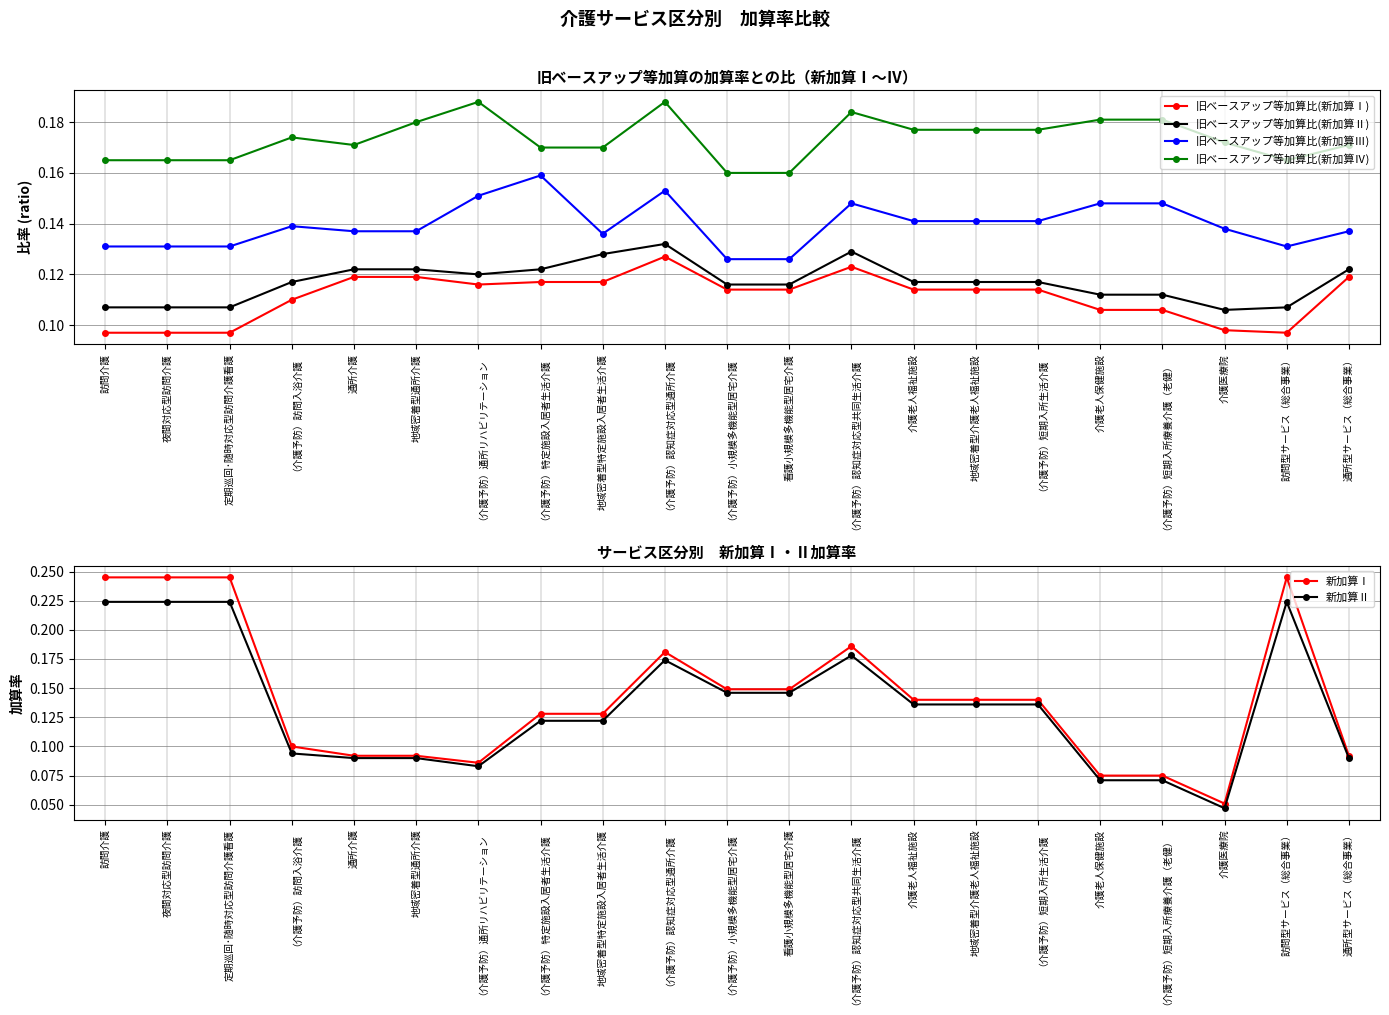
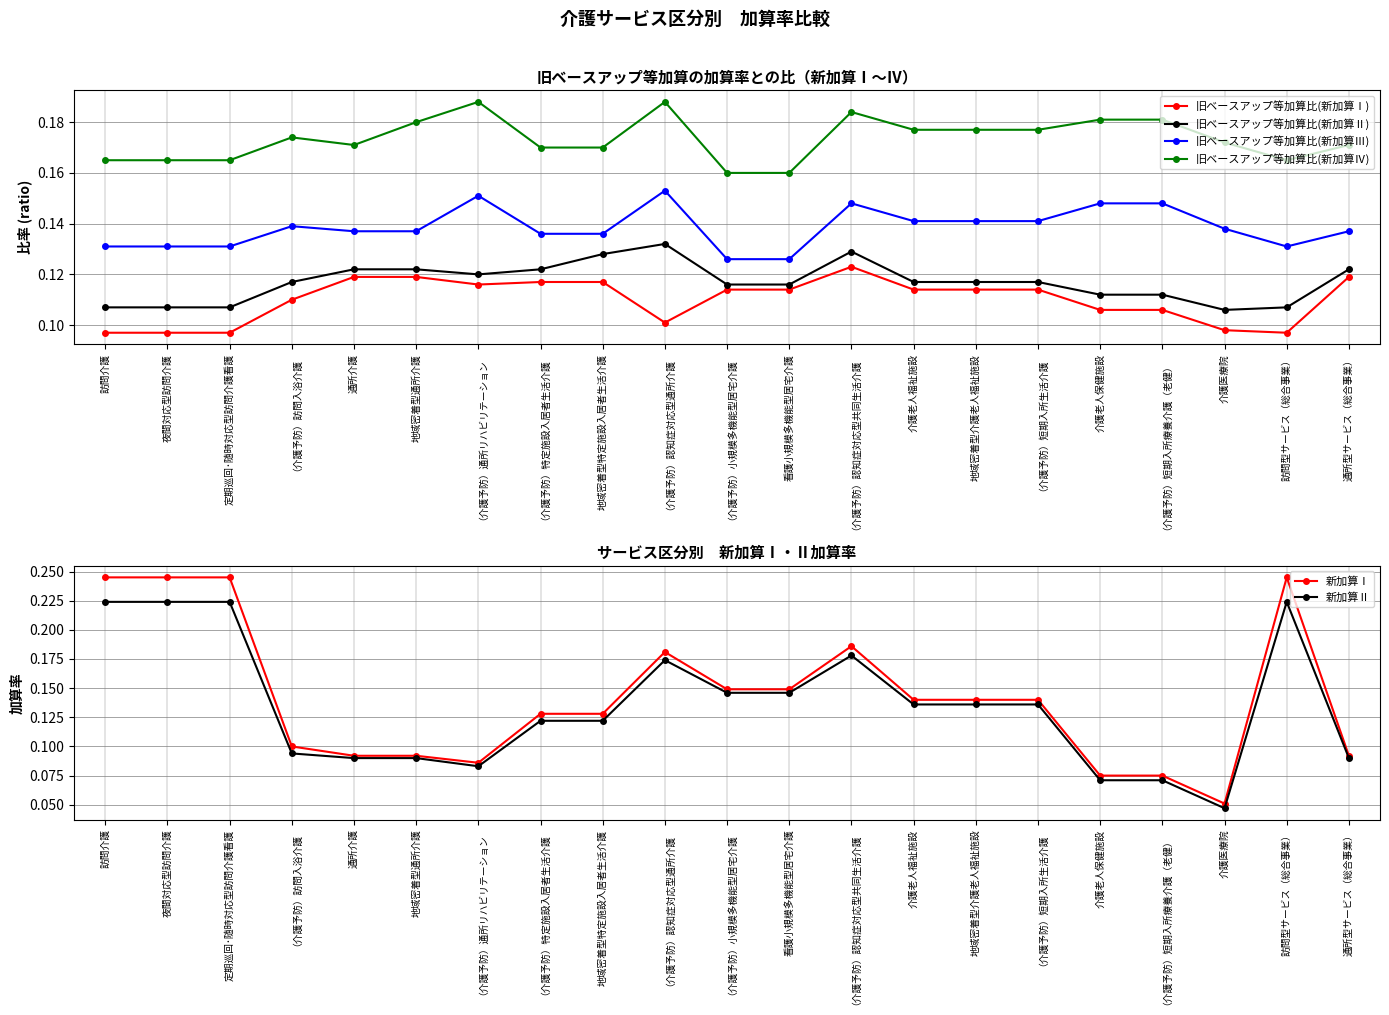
旧ベースアップ等加算の加算率との比（新加算Ⅰ～Ⅳ）, 旧ベースアップ等加算比(新加算Ⅲ), （介護予防）特定施設入居者生活介護: 0.159 -> 0.136
旧ベースアップ等加算の加算率との比（新加算Ⅰ～Ⅳ）, 旧ベースアップ等加算比(新加算Ⅰ), （介護予防）認知症対応型通所介護: 0.127 -> 0.101
